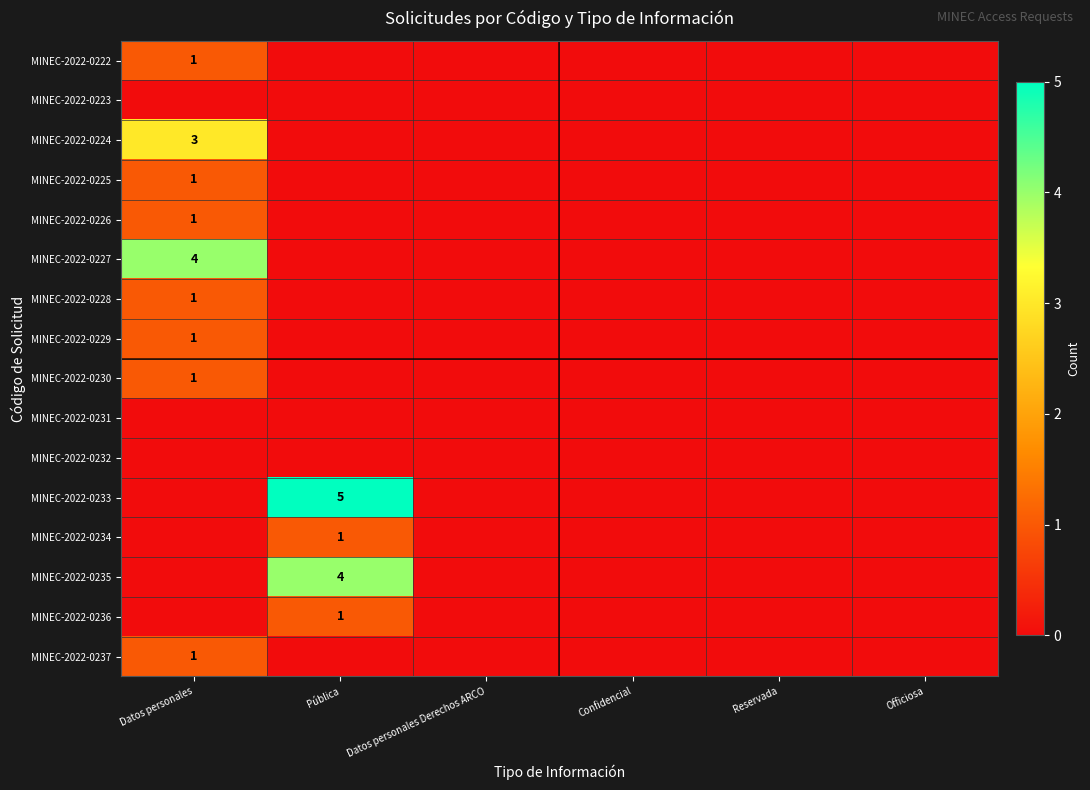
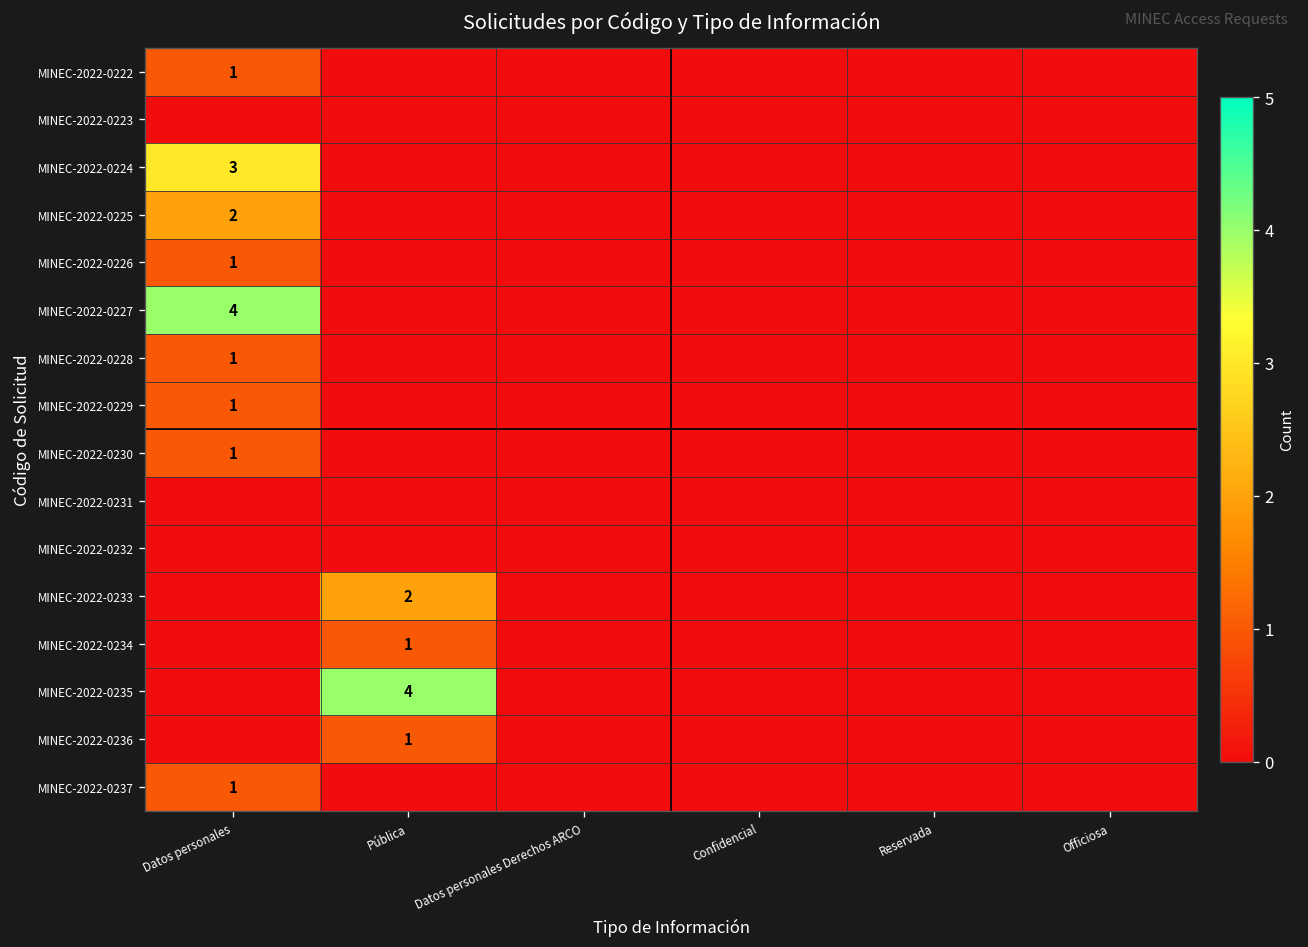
MINEC-2022-0225, Datos personales: 1 -> 2
MINEC-2022-0233, Pública: 5 -> 2
